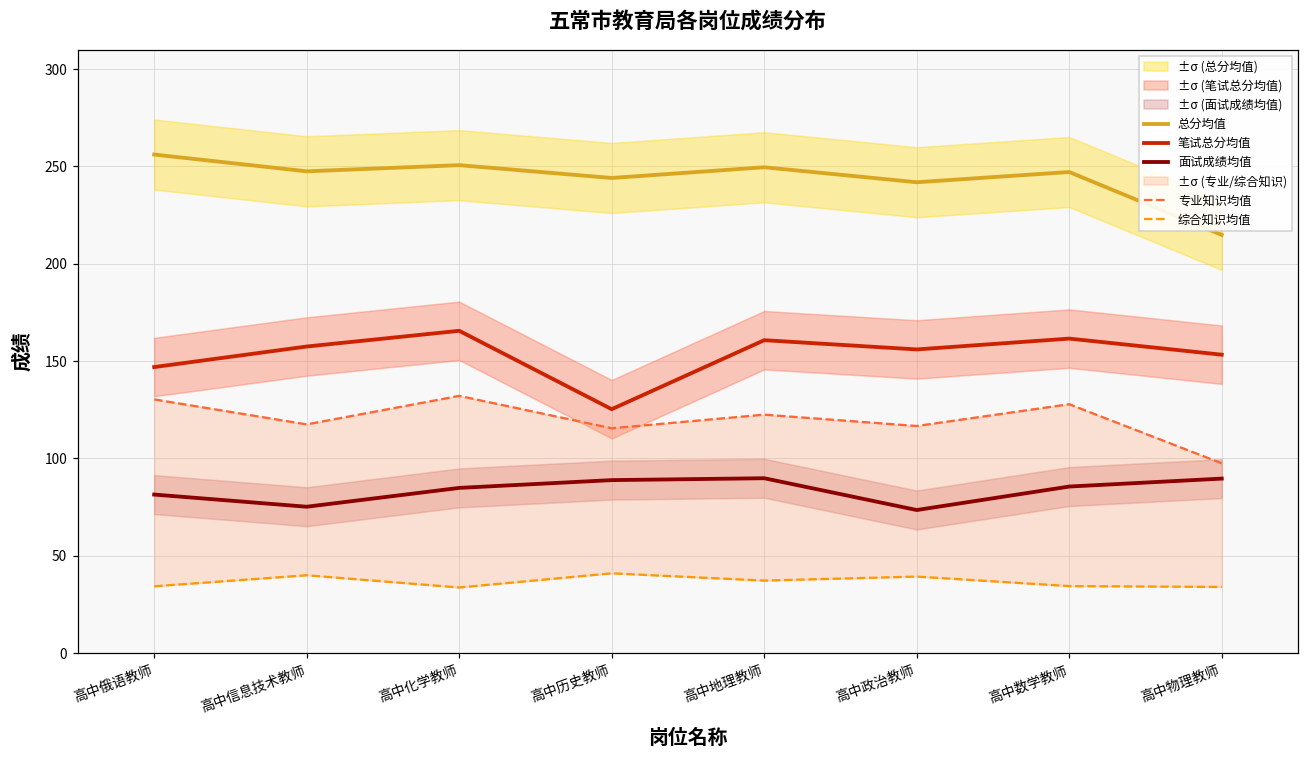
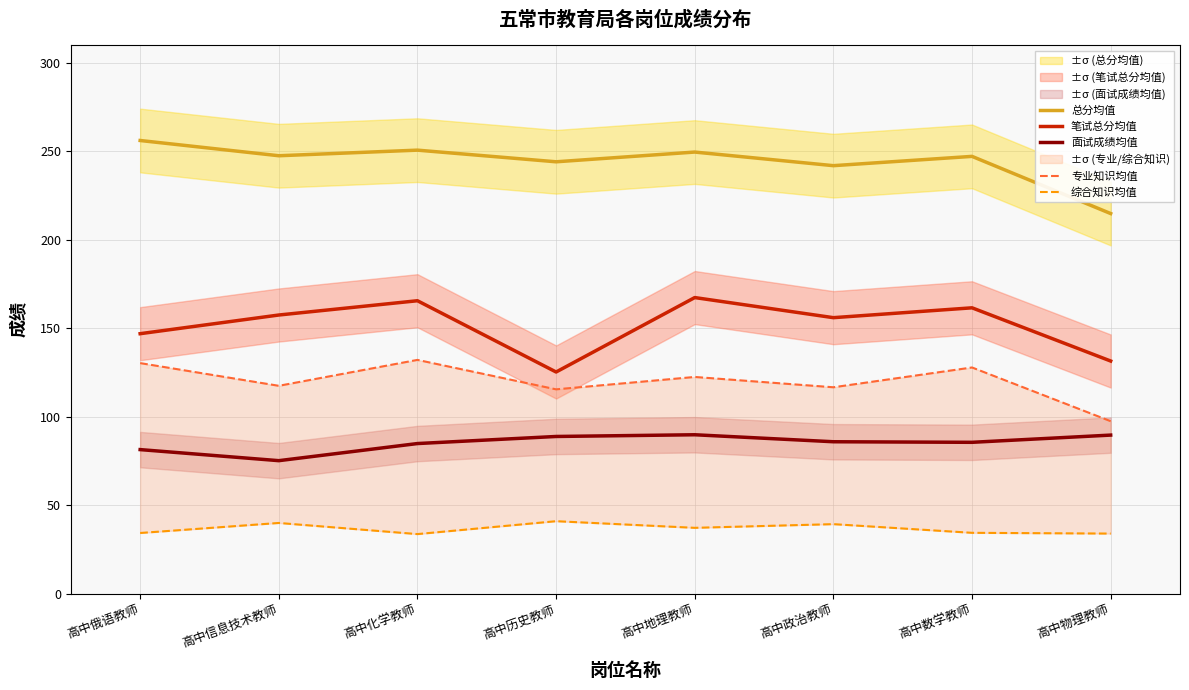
笔试总分均值, 高中地理教师: 161 -> 167
面试成绩均值, 高中政治教师: 74 -> 86
笔试总分均值, 高中物理教师: 153 -> 132
